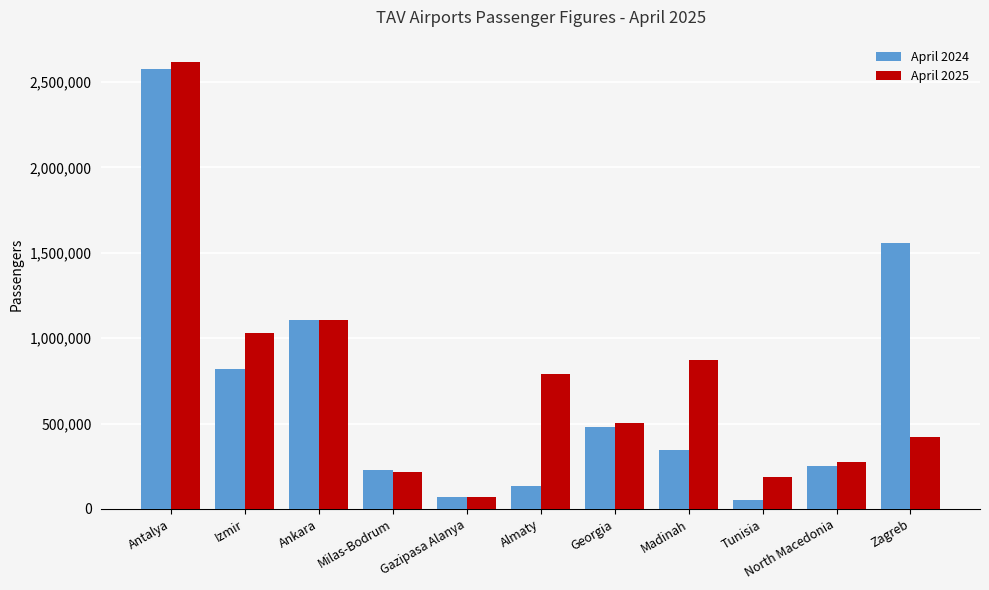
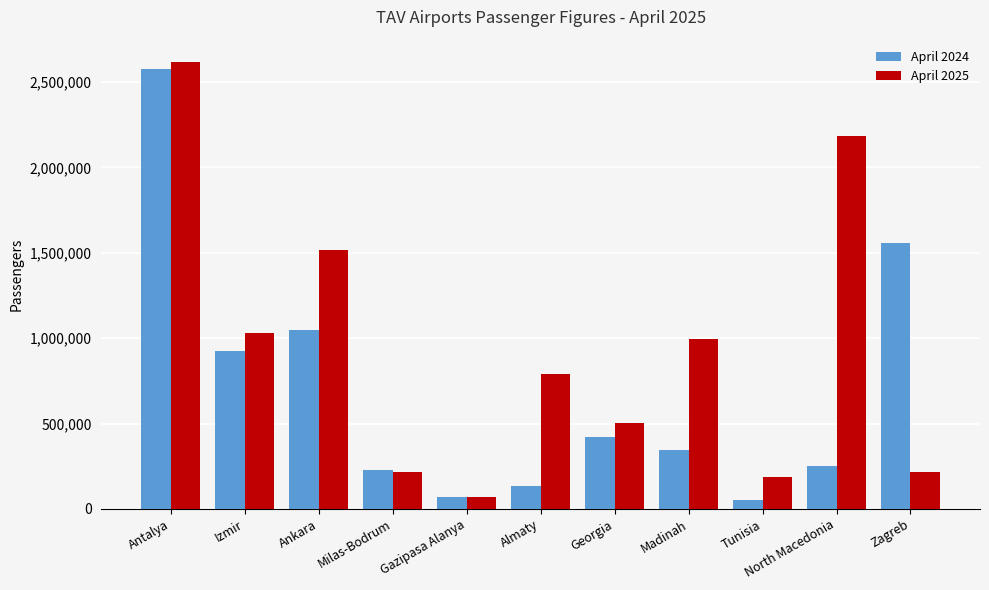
April 2024, Izmir: 820,000 -> 920,000
April 2024, Ankara: 1,100,000 -> 1,050,000
April 2025, Ankara: 1,110,000 -> 1,510,000
April 2024, Georgia: 480,000 -> 420,000
April 2025, Madinah: 870,000 -> 1,000,000
April 2025, North Macedonia: 280,000 -> 2,190,000
April 2025, Zagreb: 420,000 -> 210,000
